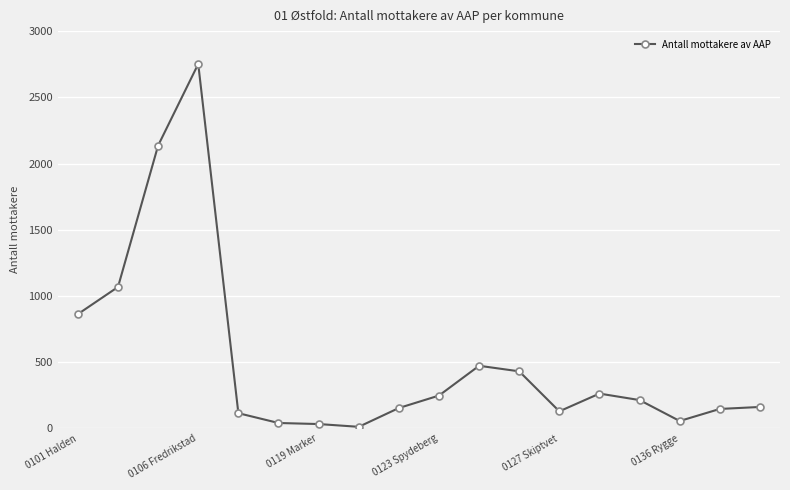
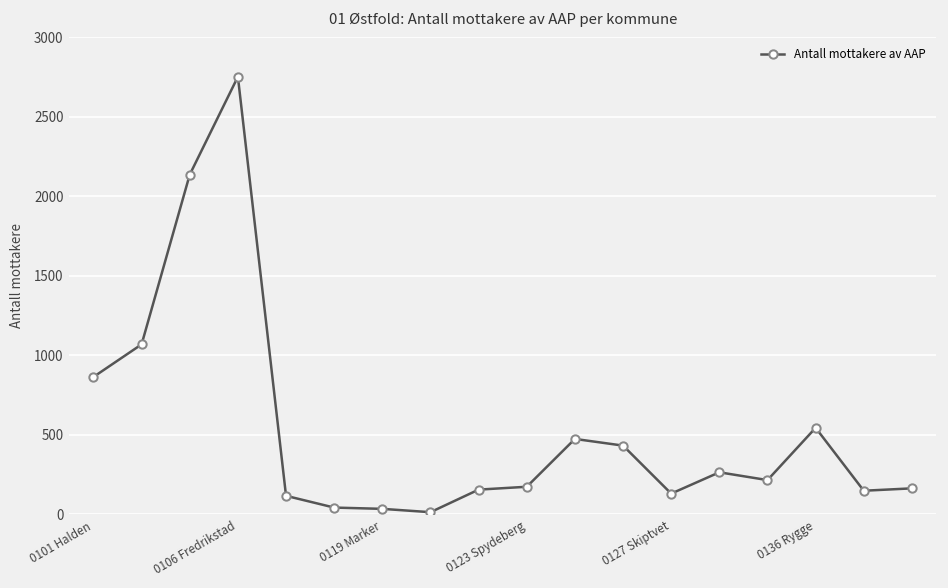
0123 Spydeberg: 250 -> 170
0136 Rygge: 60 -> 540
